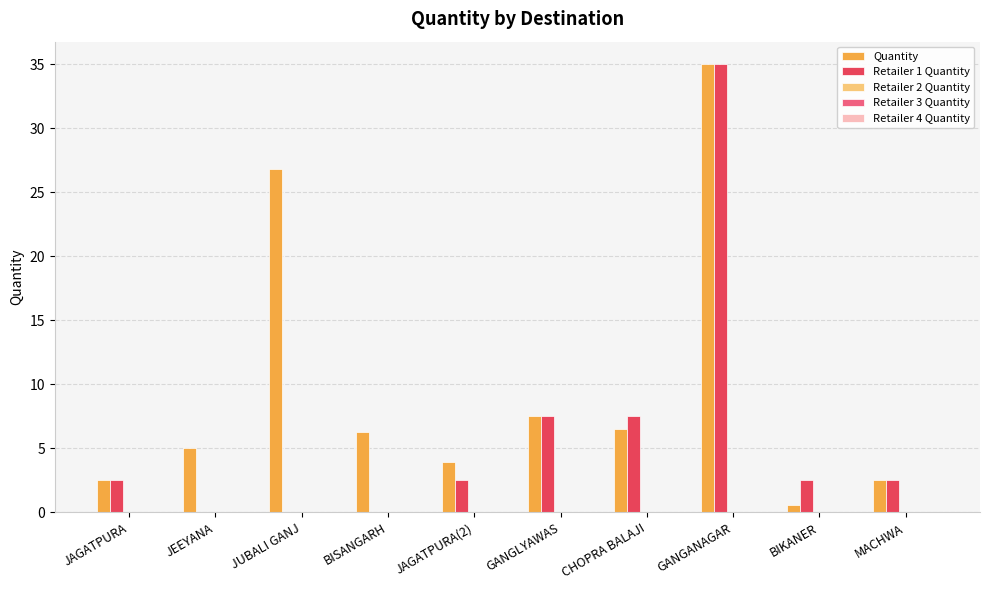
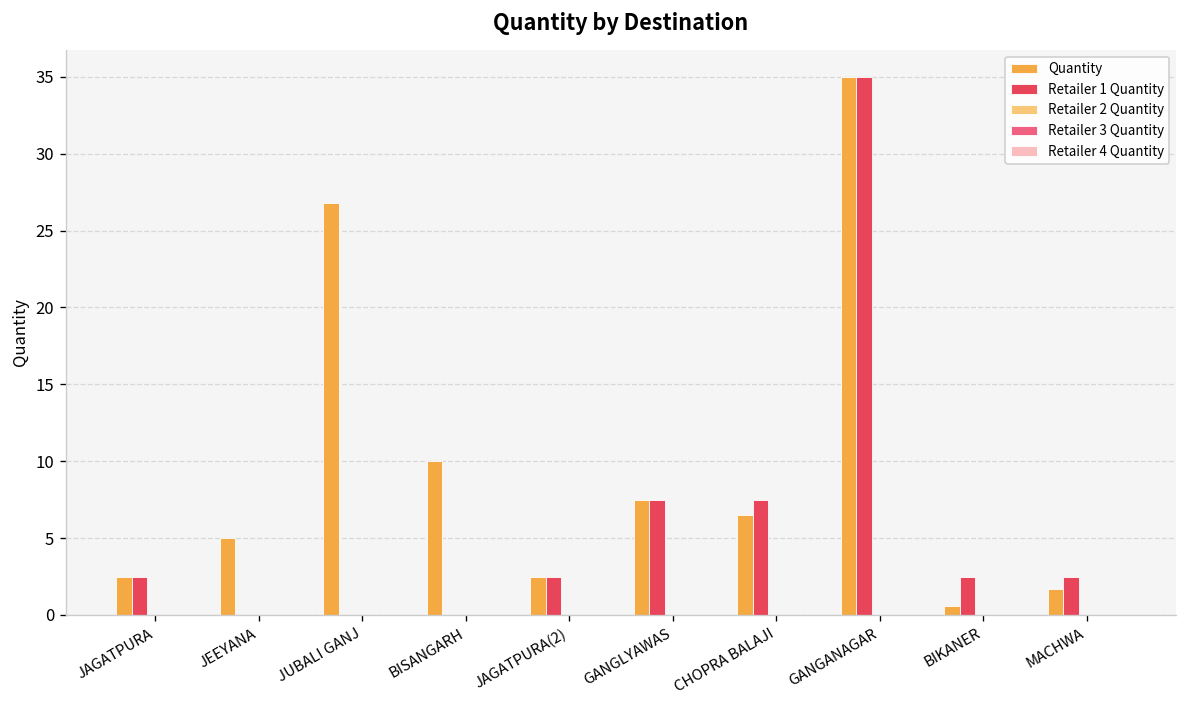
Quantity, BISANGARH: 6.3 -> 10.0
Quantity, JAGATPURA(2): 3.9 -> 2.5
Quantity, MACHWA: 2.5 -> 1.7
